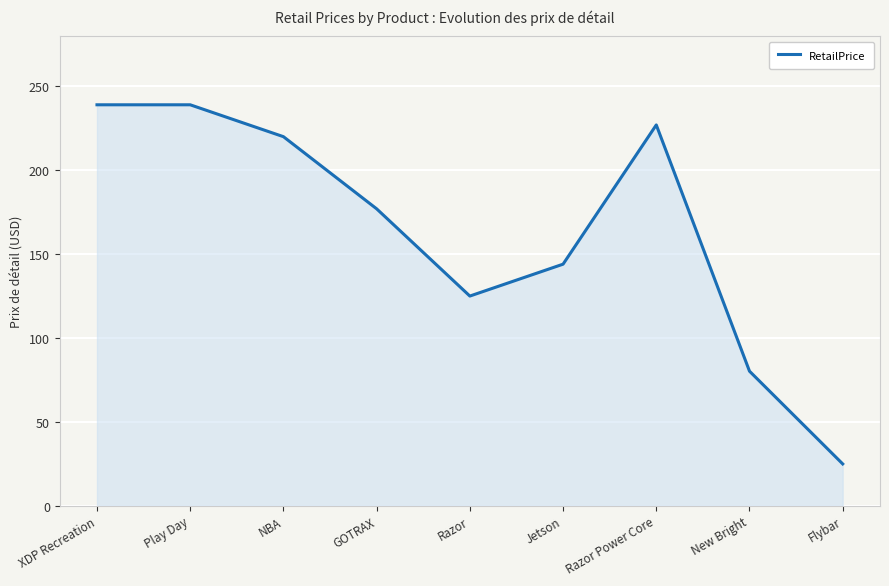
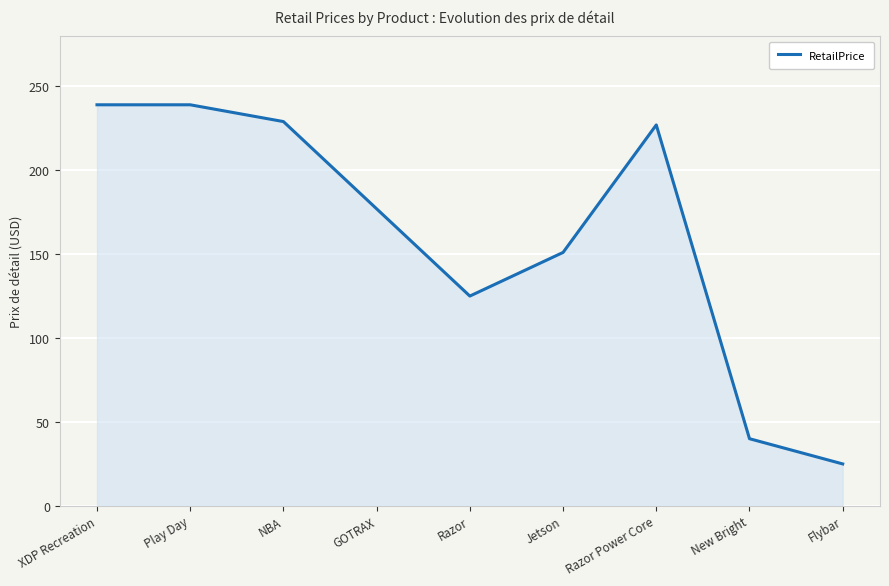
NBA: 220 -> 229
Jetson: 144 -> 151
New Bright: 80 -> 40
